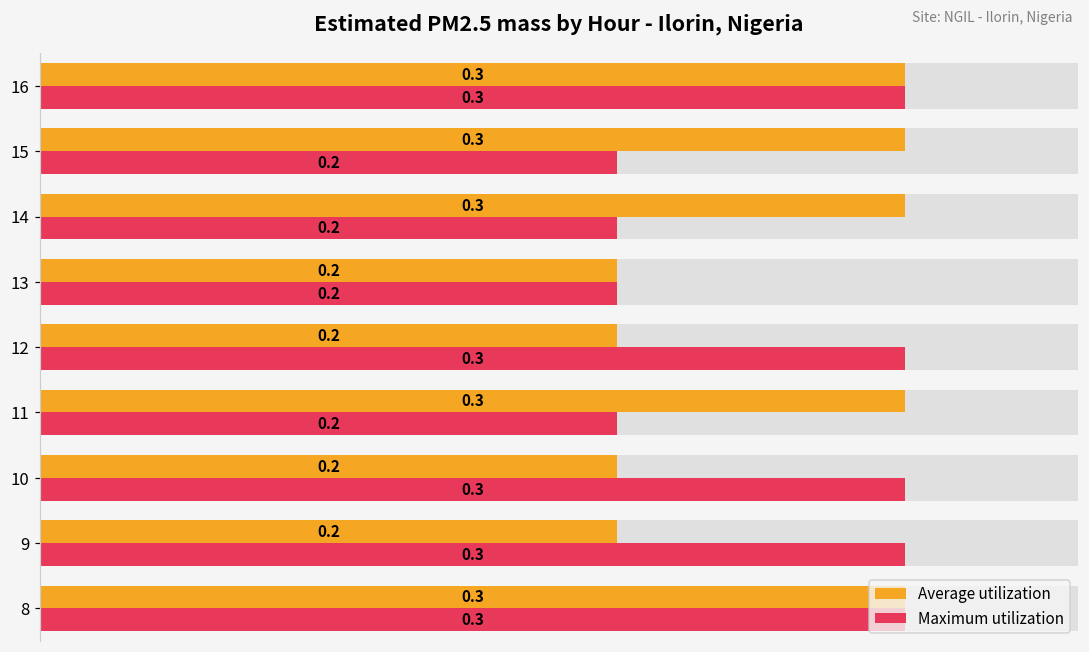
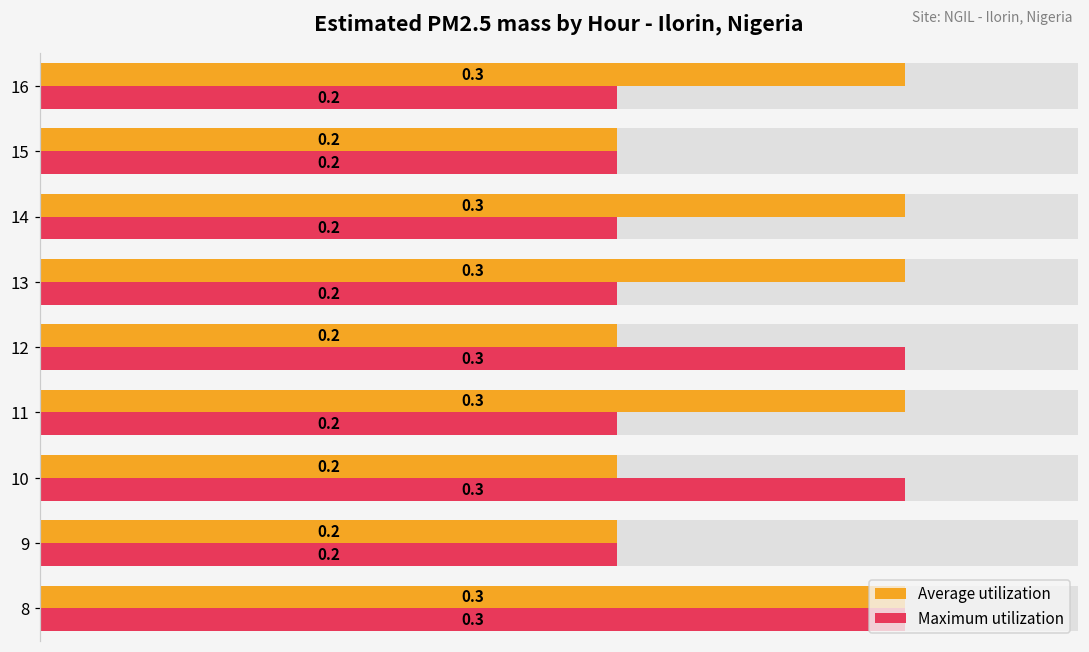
Maximum utilization, 16: 0.3 -> 0.2
Average utilization, 15: 0.3 -> 0.2
Average utilization, 13: 0.2 -> 0.3
Maximum utilization, 9: 0.3 -> 0.2
